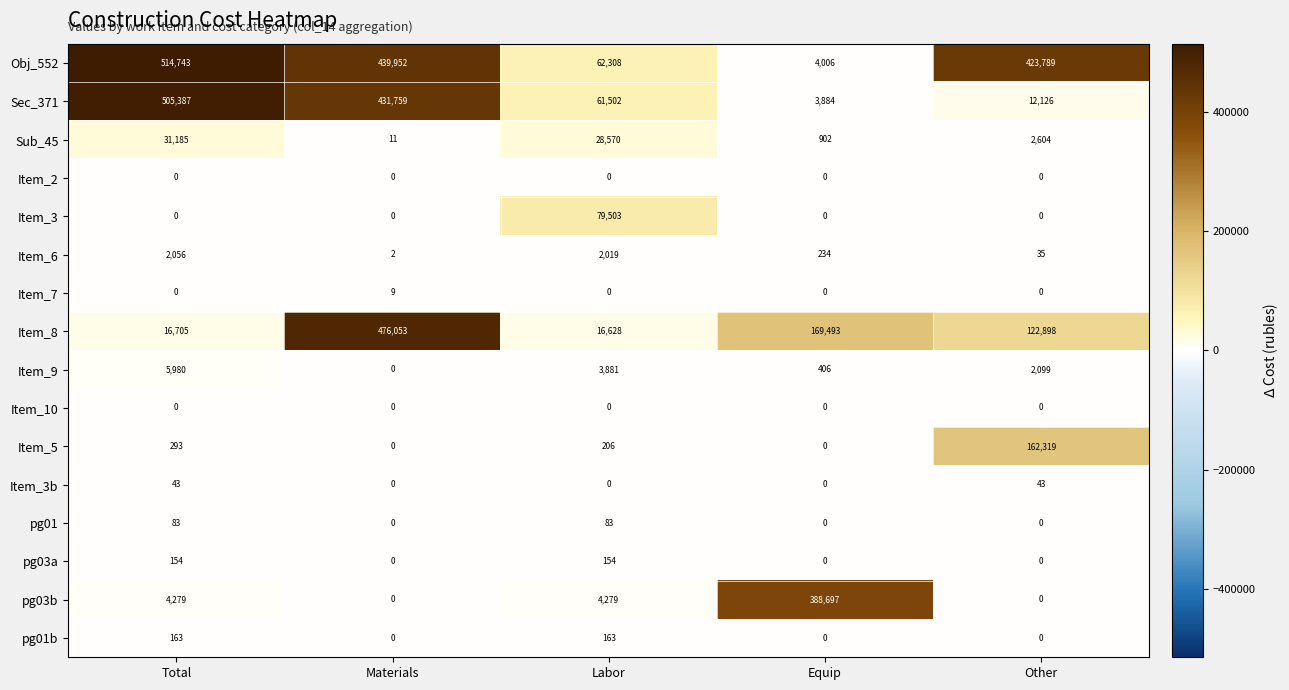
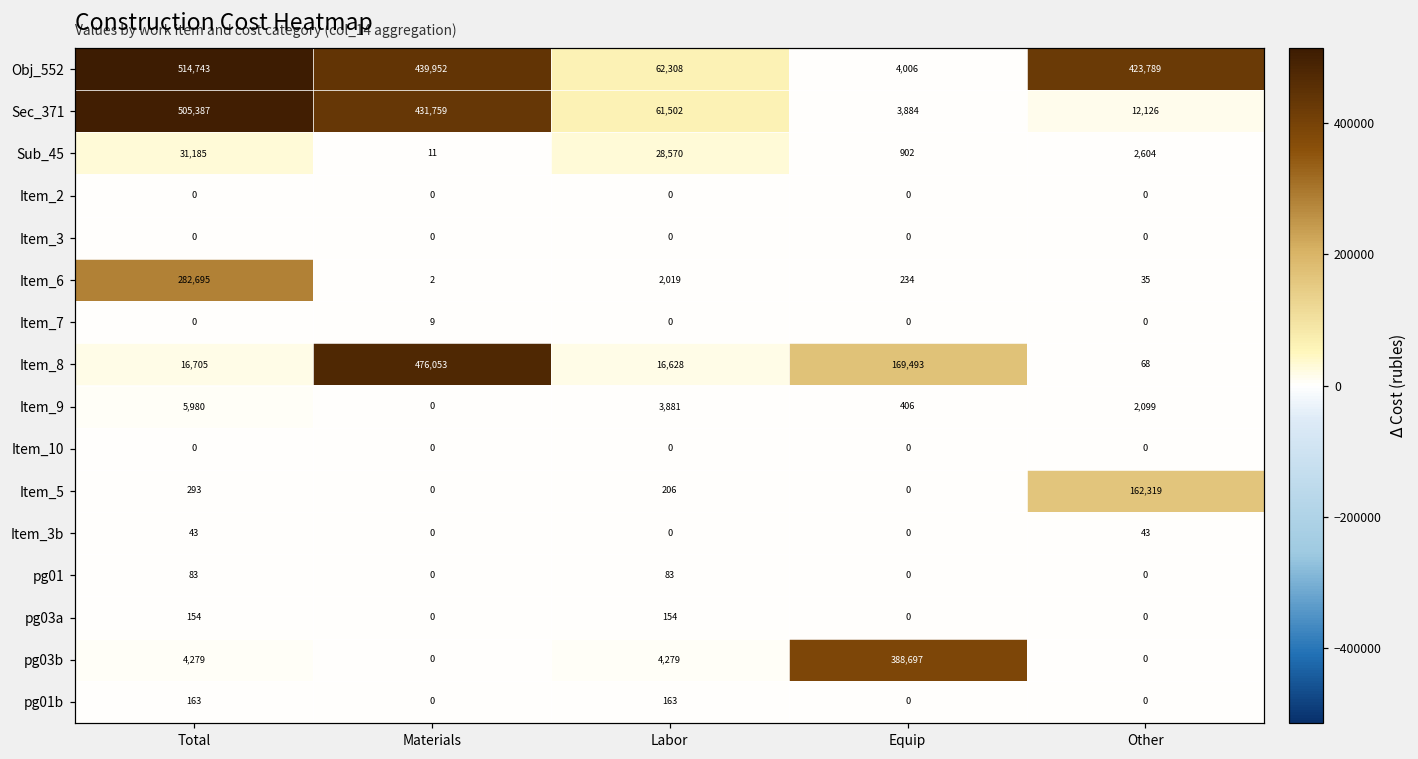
Item_3, Labor: 79,503 -> 0
Item_6, Total: 2,056 -> 282,695
Item_8, Other: 122,898 -> 68
